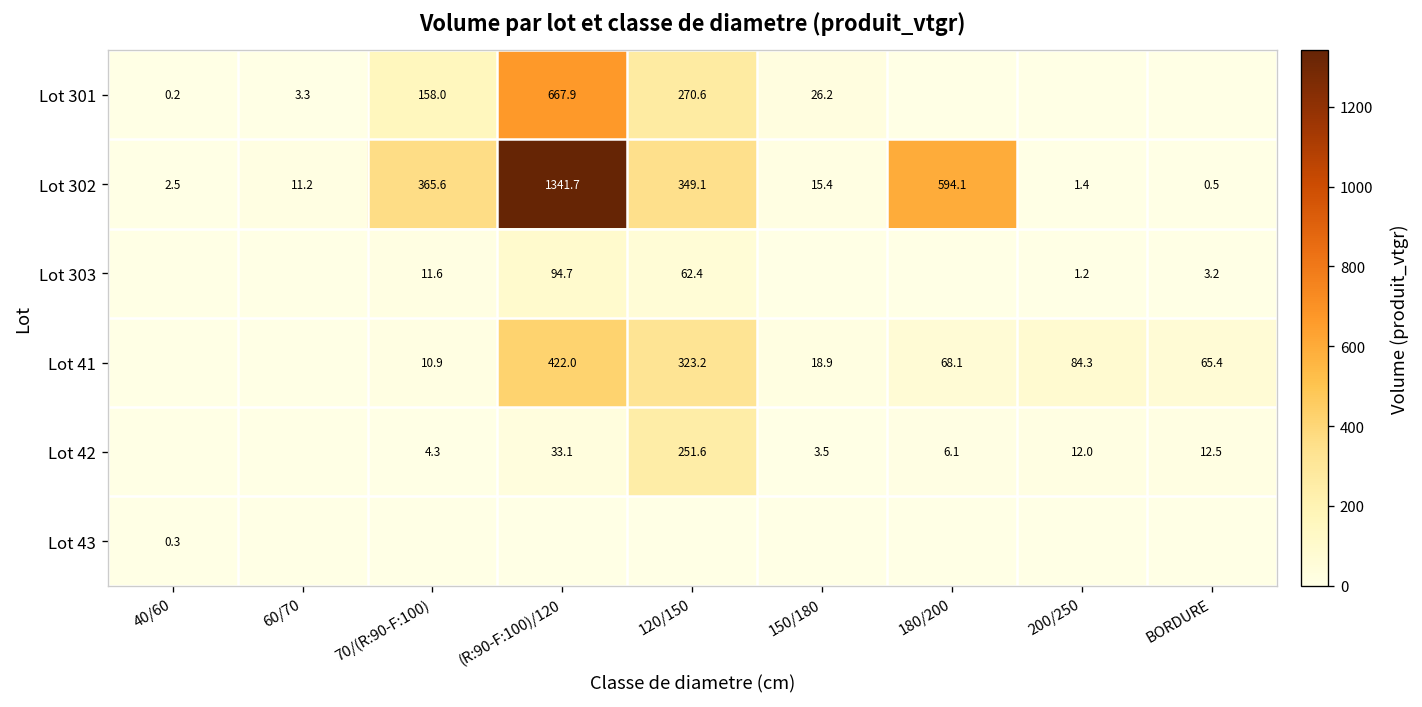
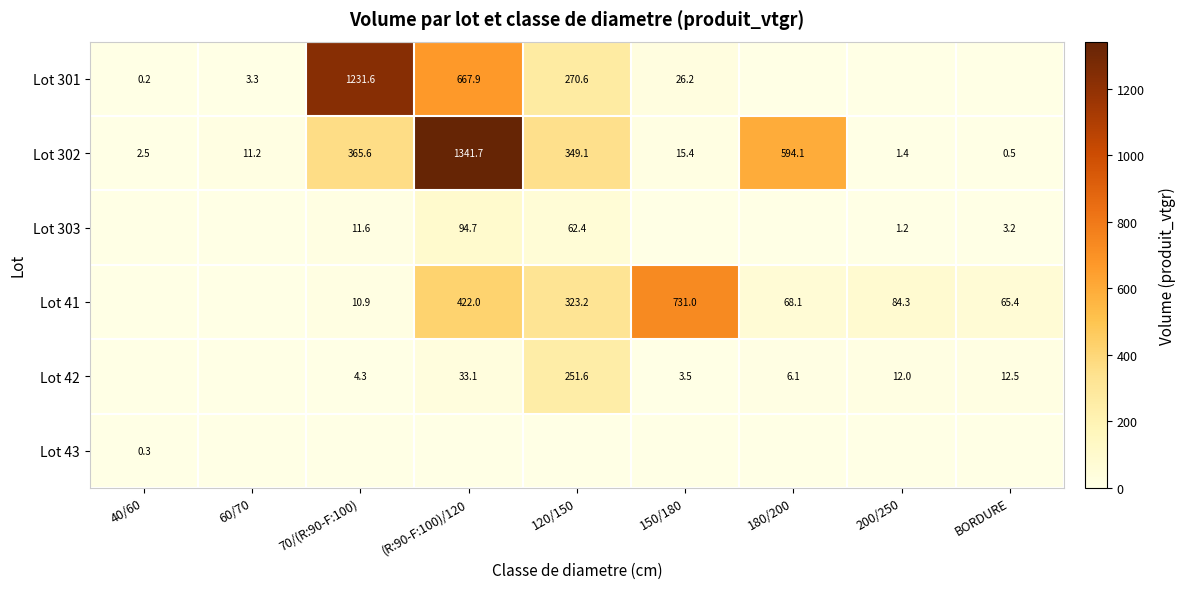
Lot 301, 70/(R:90-F:100): 158.0 -> 1231.6
Lot 41, 150/180: 18.9 -> 731.0
